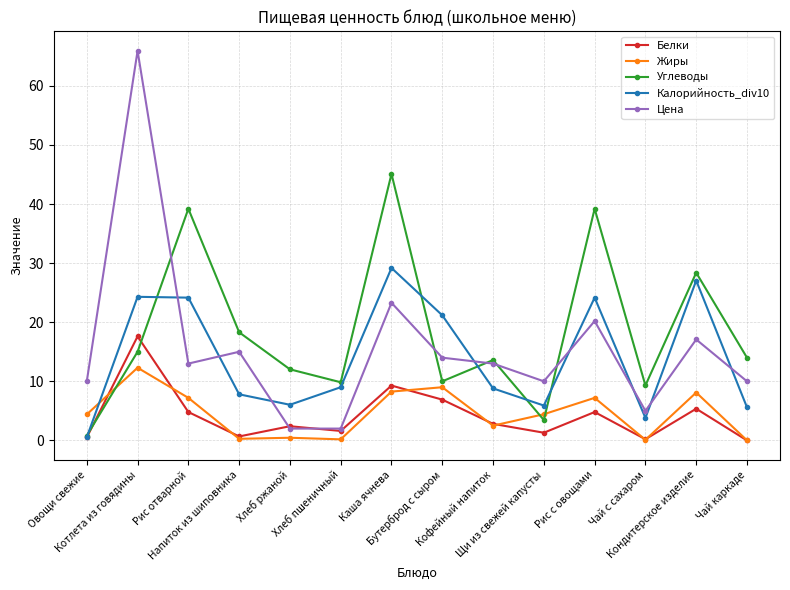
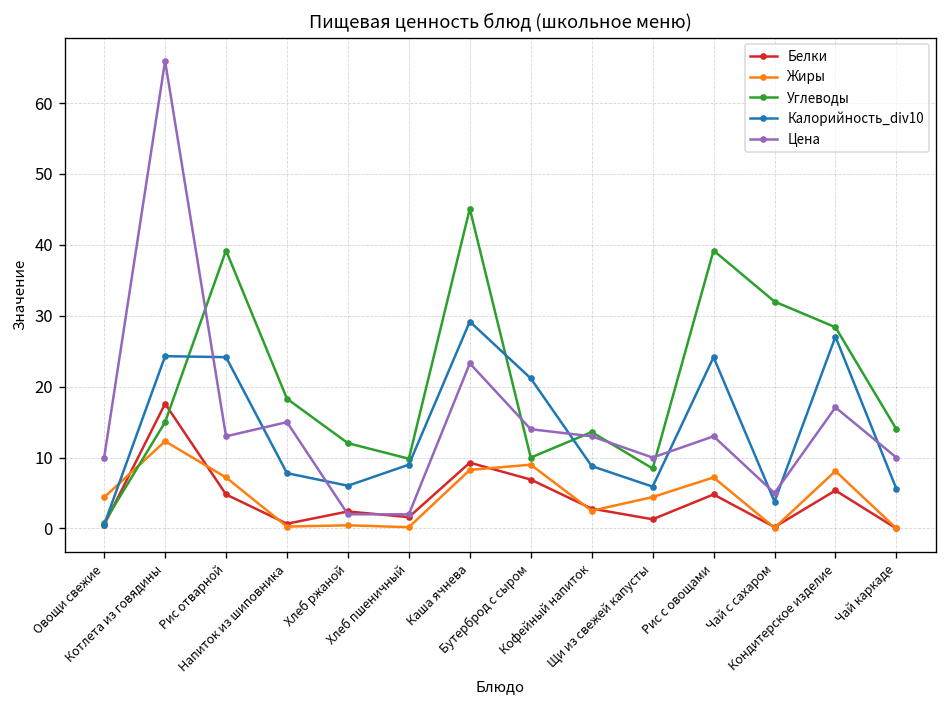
Углеводы, Щи из свежей капусты: 3 -> 8
Цена, Рис с овощами: 20 -> 13
Углеводы, Чай с сахаром: 9 -> 32
